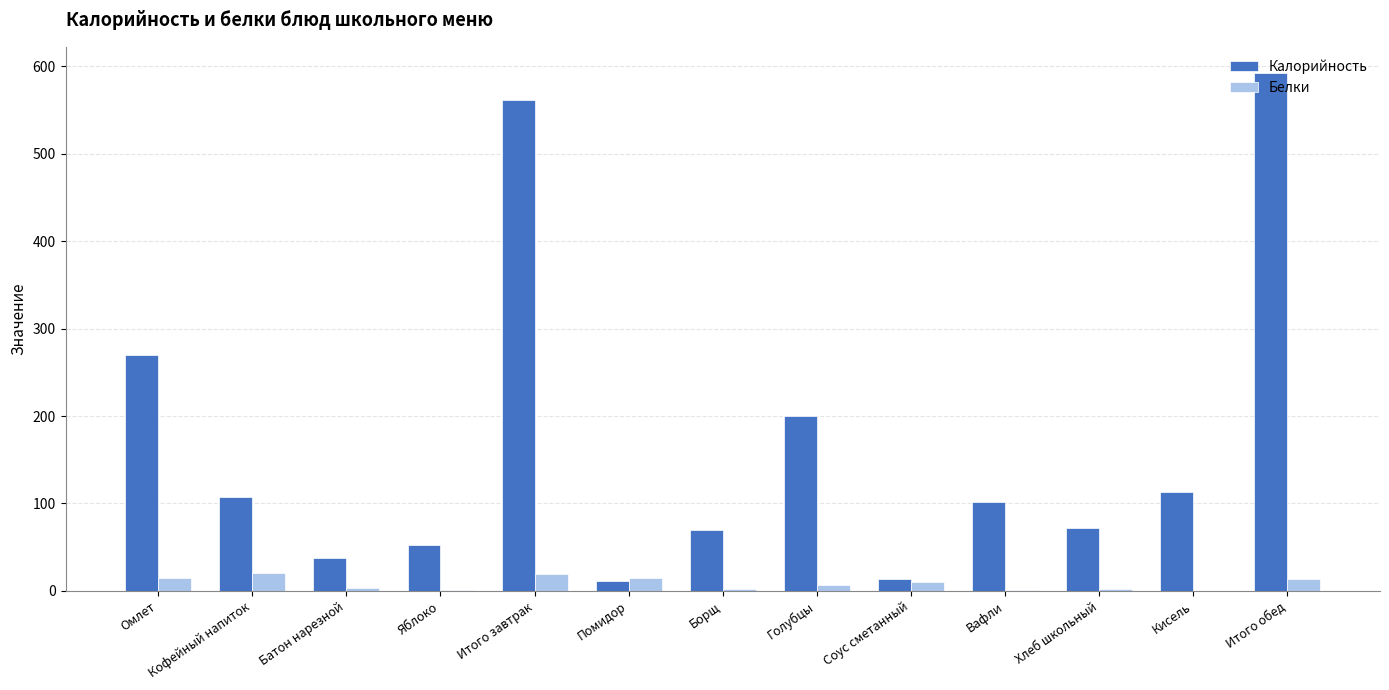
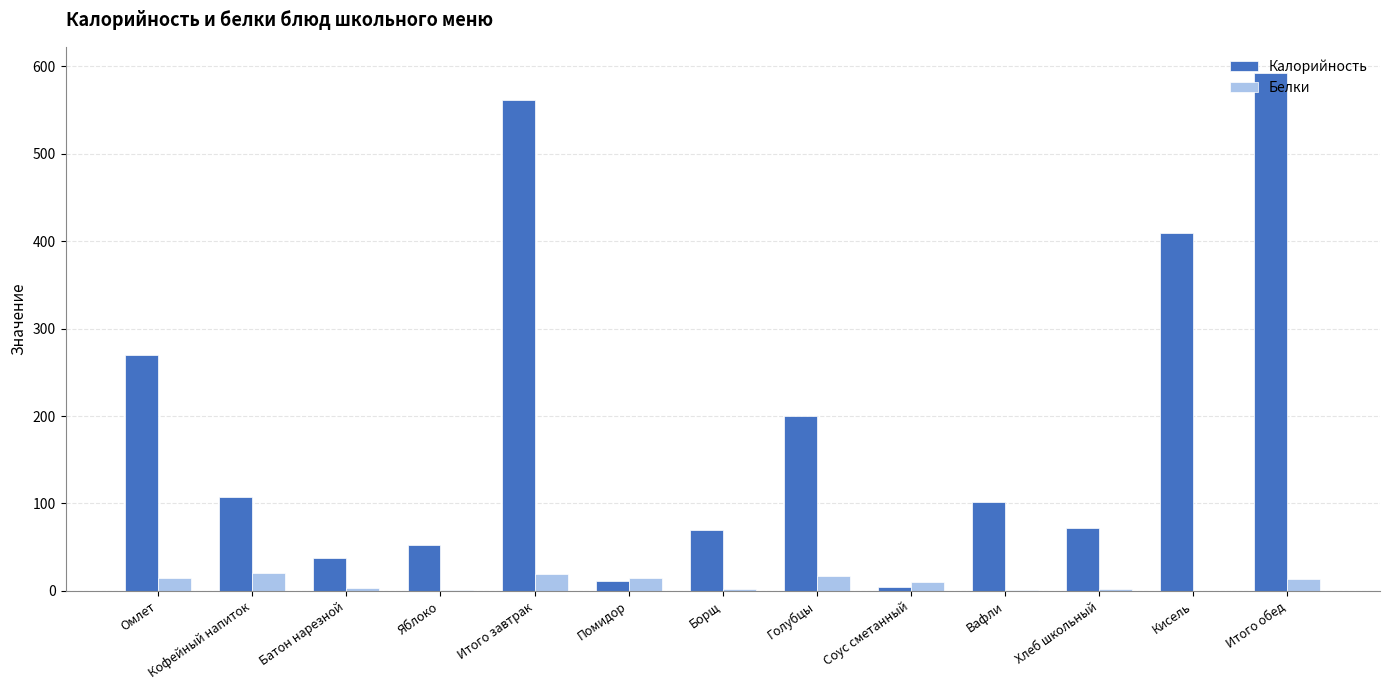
Белки, Голубцы: 10 -> 20
Калорийность, Соус сметанный: 10 -> 0
Калорийность, Кисель: 110 -> 410
